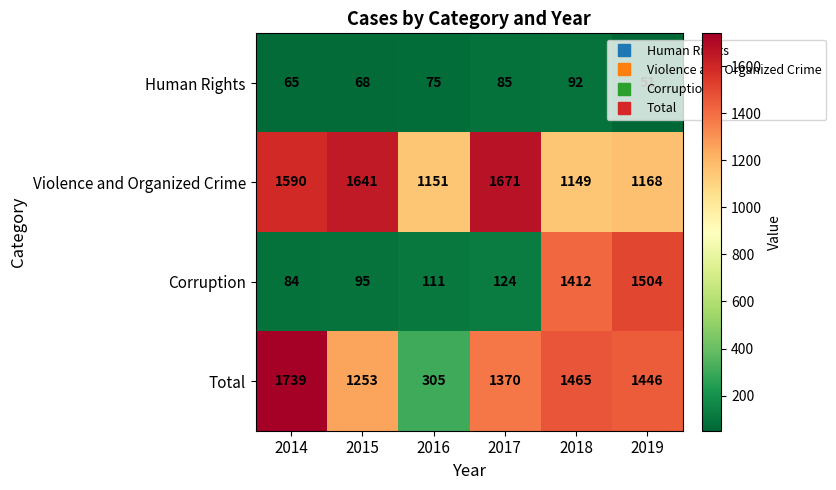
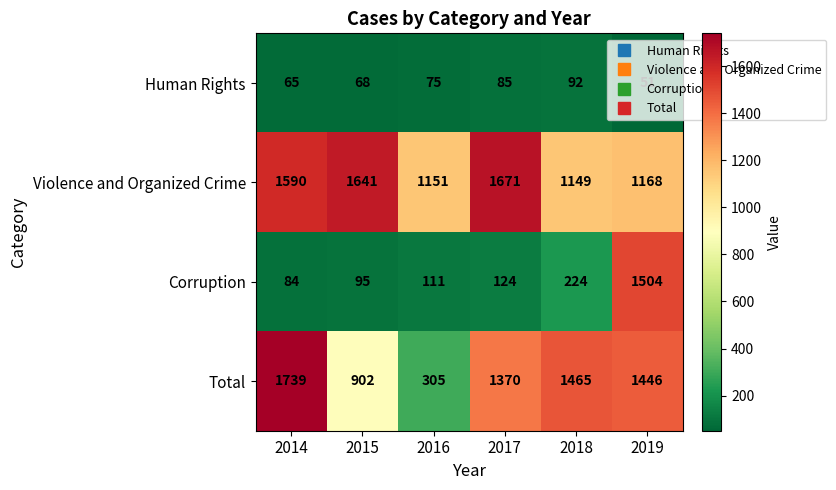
Corruption, 2018: 1412 -> 224
Total, 2015: 1253 -> 902
